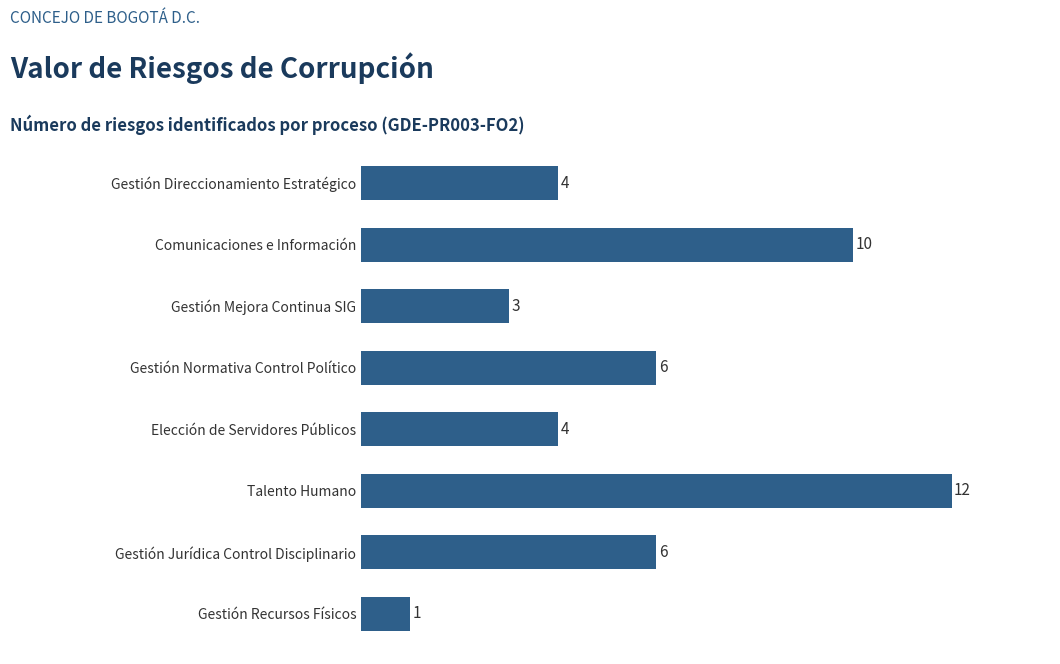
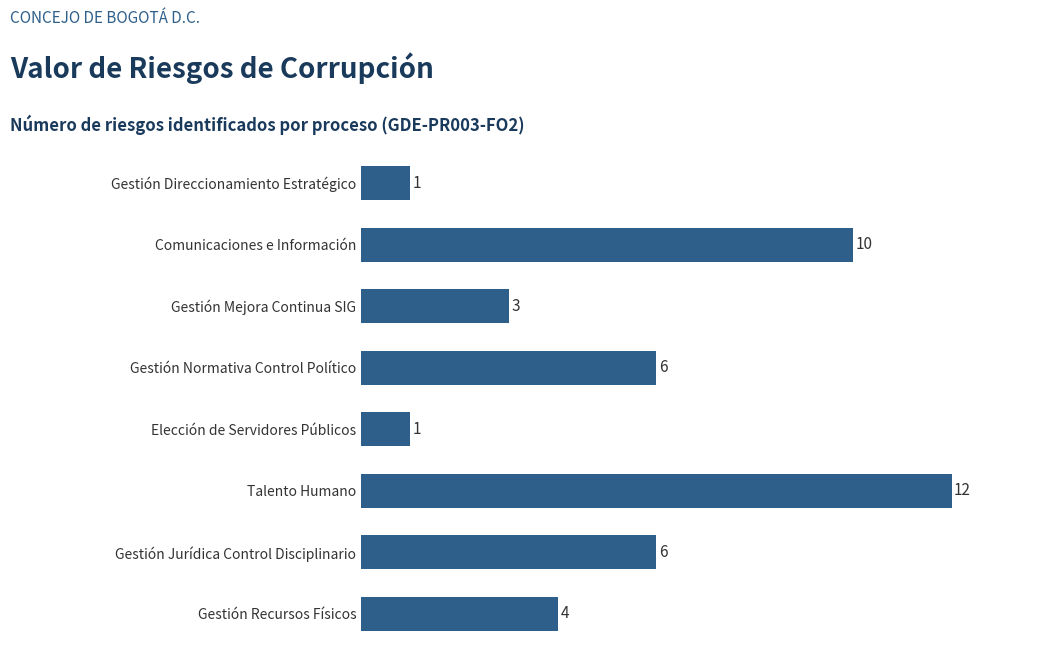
Gestión Direccionamiento Estratégico: 4 -> 1
Elección de Servidores Públicos: 4 -> 1
Gestión Recursos Físicos: 1 -> 4
